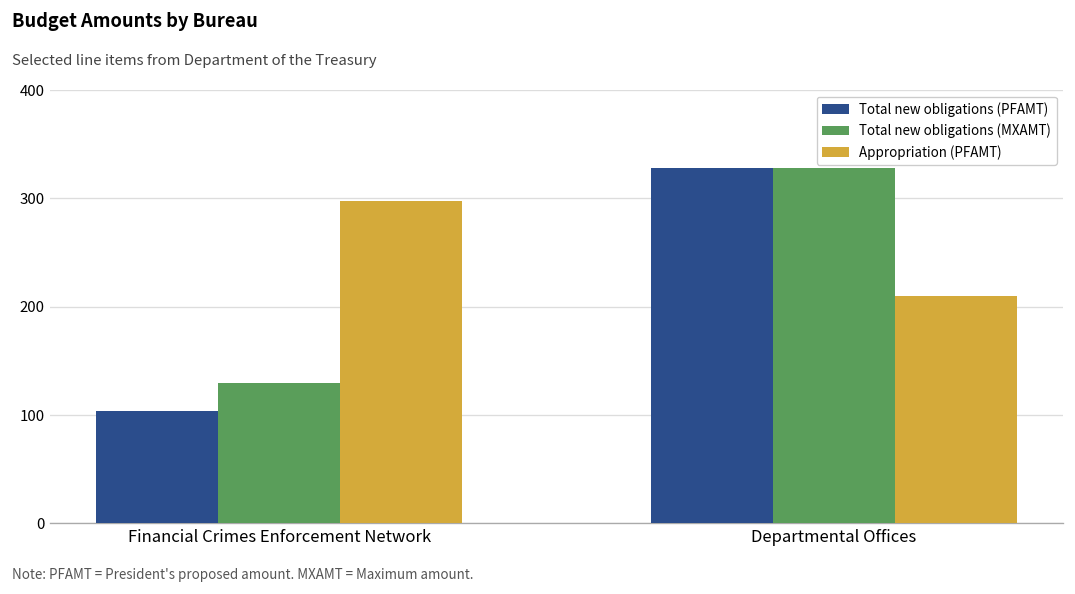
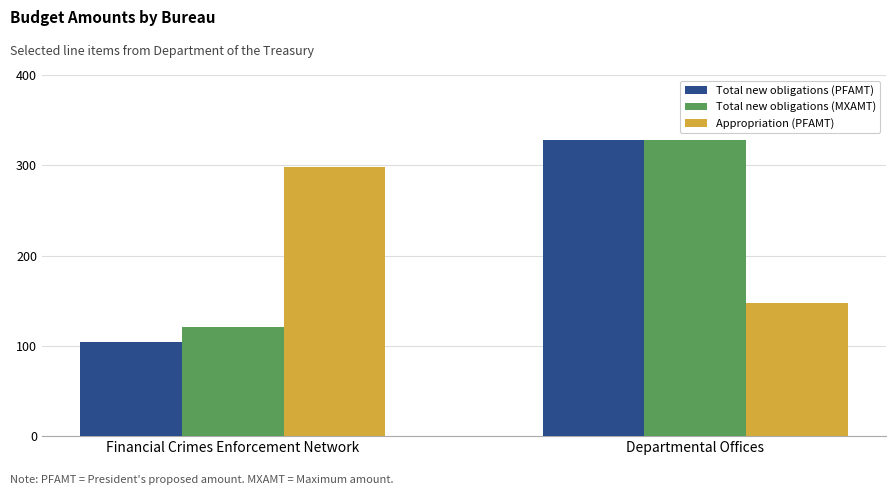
Total new obligations (MXAMT), Financial Crimes Enforcement Network: 130 -> 120
Appropriation (PFAMT), Departmental Offices: 210 -> 150
